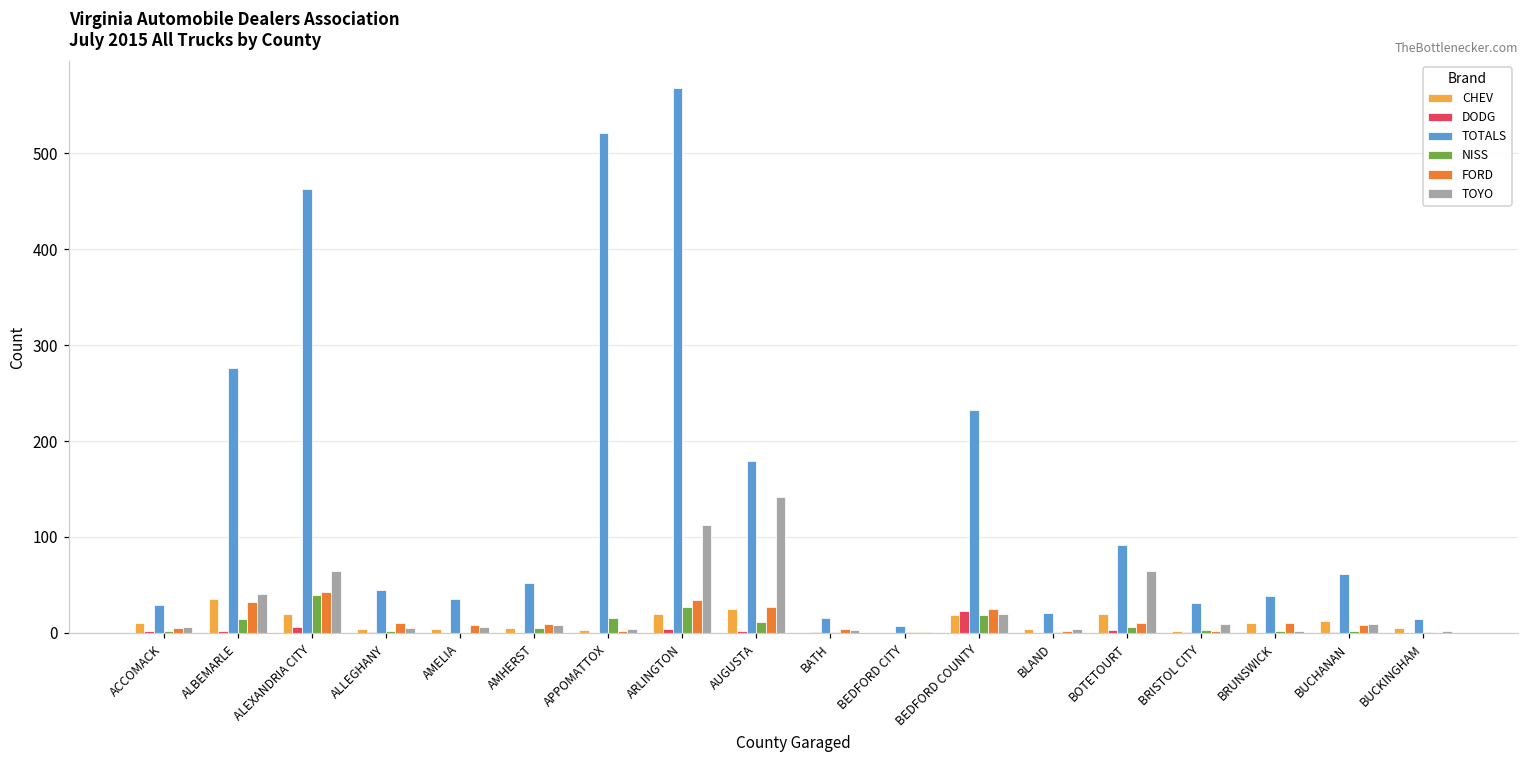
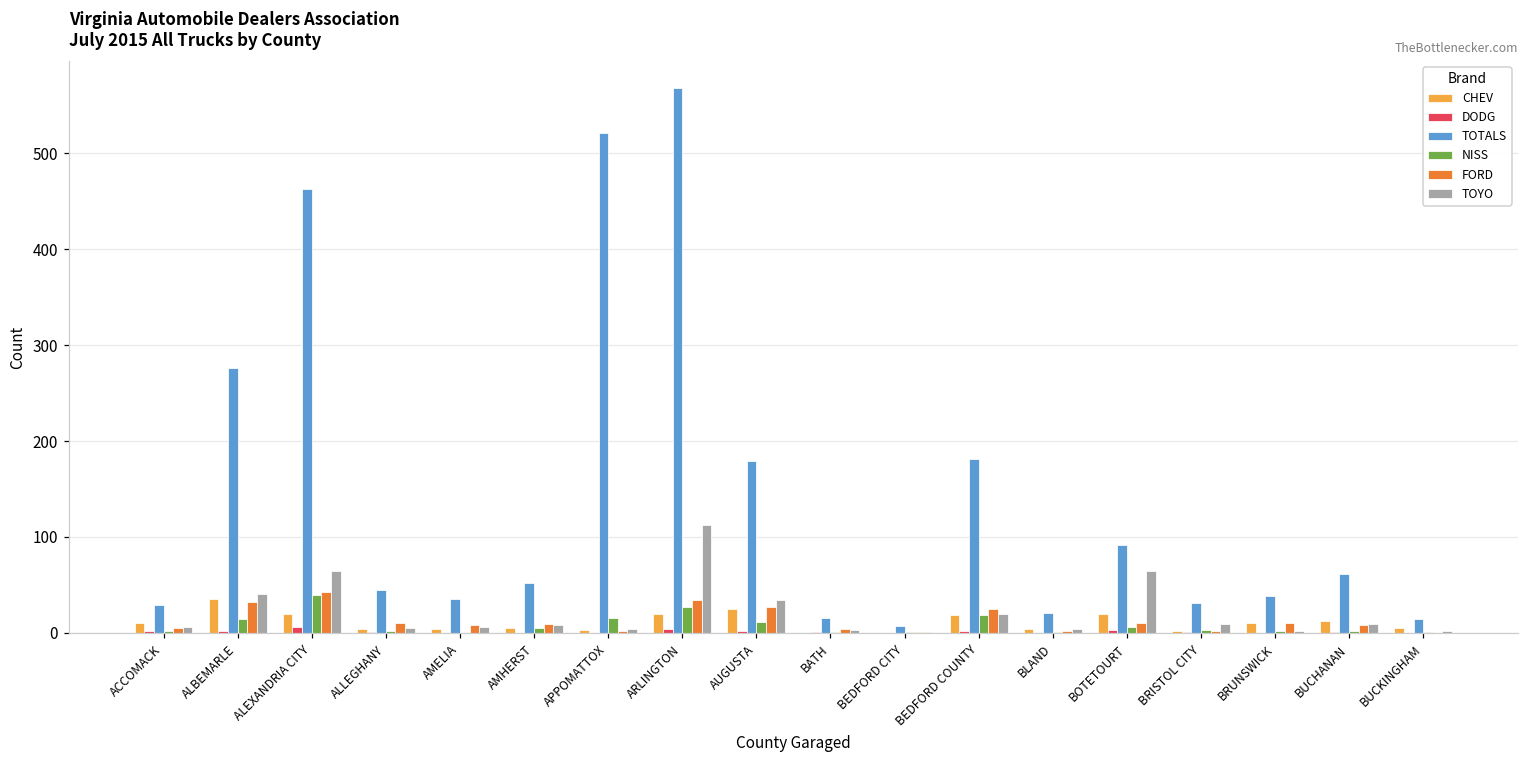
TOYO, AUGUSTA: 140 -> 30
DODG, BEDFORD COUNTY: 20 -> 0
TOTALS, BEDFORD COUNTY: 230 -> 180
